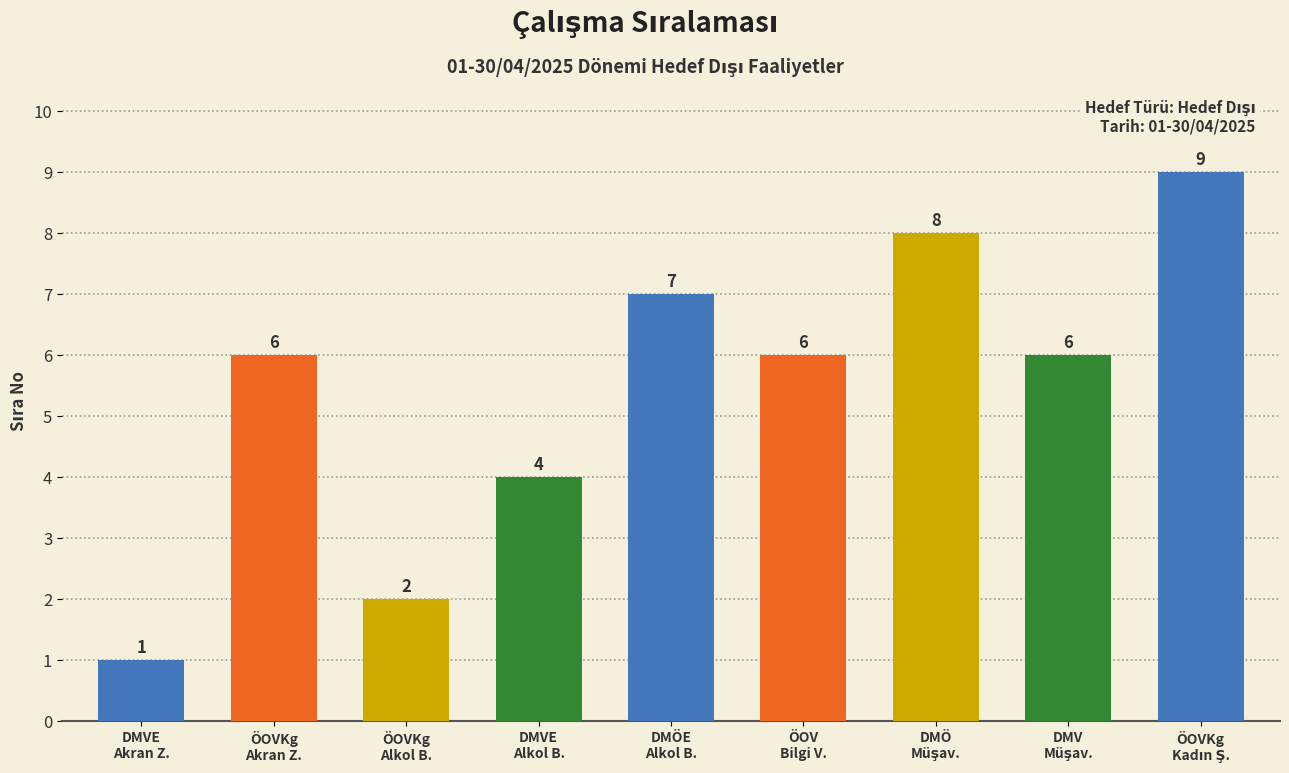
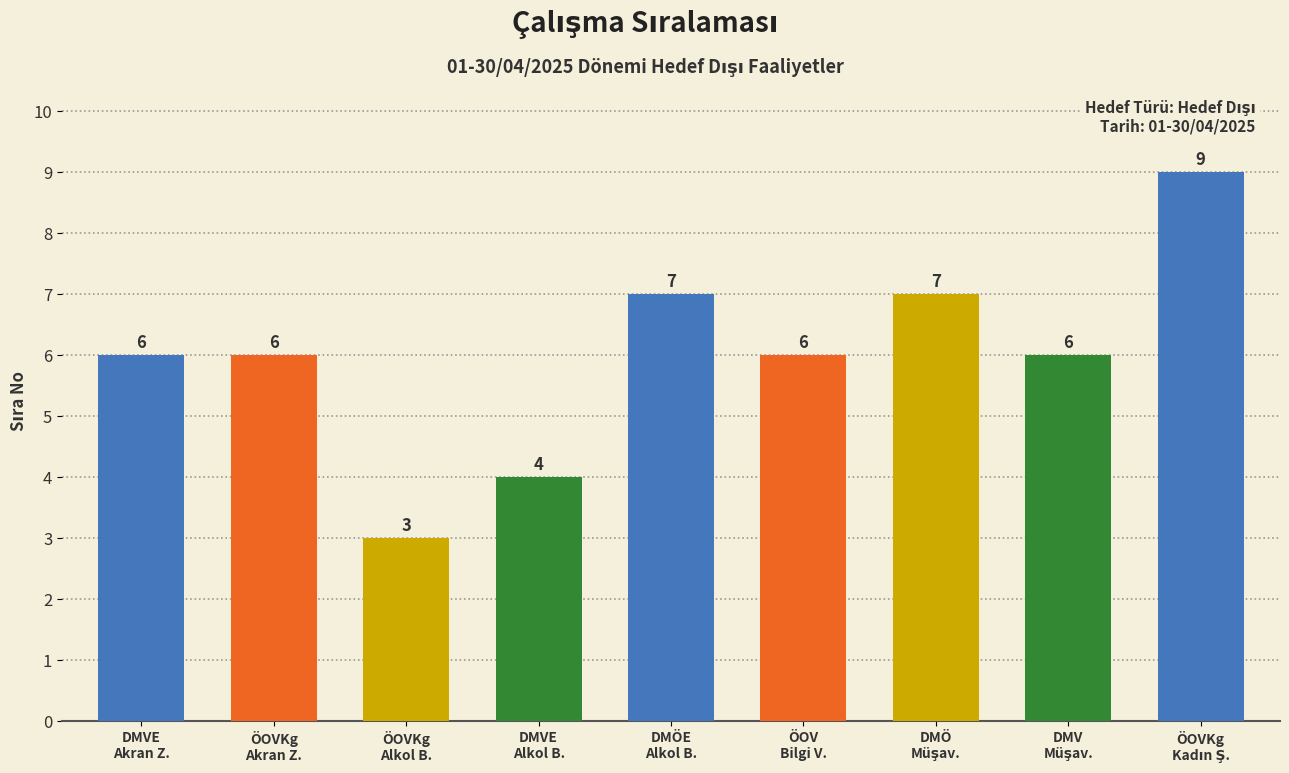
DMVE Akran Z.: 1 -> 6
ÖOVKg Alkol B.: 2 -> 3
DMÖ Müşav.: 8 -> 7
